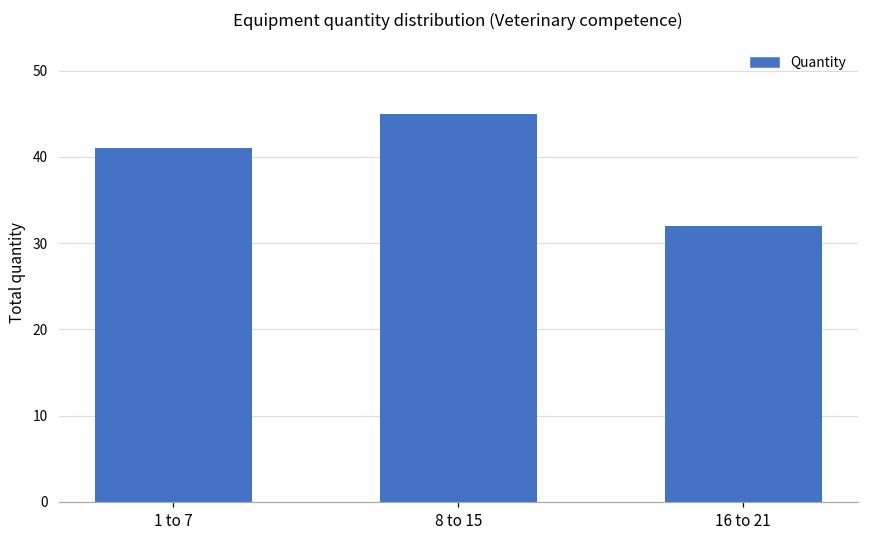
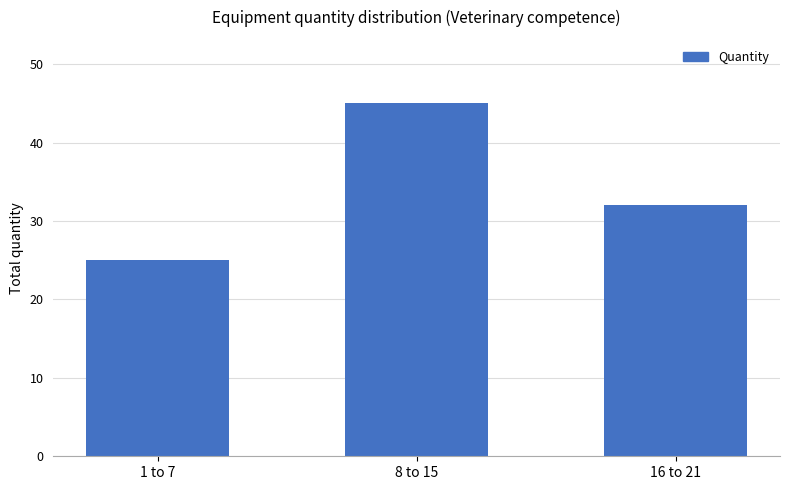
1 to 7: 41 -> 25
